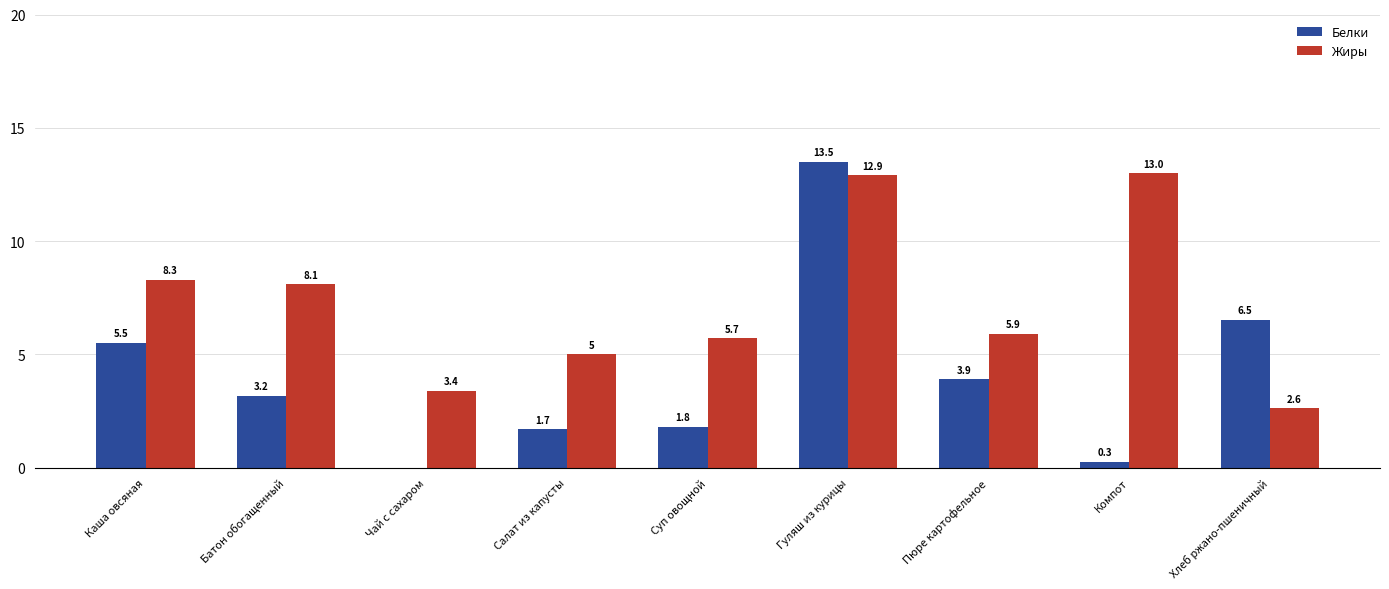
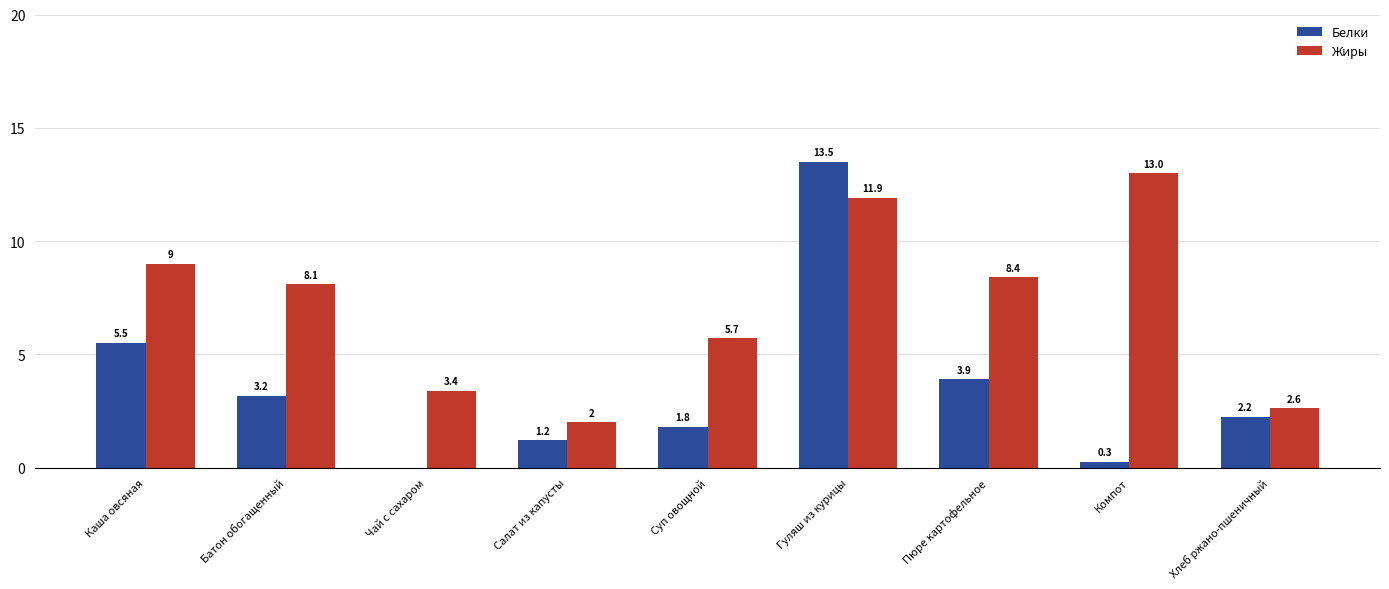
Жиры, Каша овсяная: 8.3 -> 9
Белки, Салат из капусты: 1.7 -> 1.2
Жиры, Салат из капусты: 5 -> 2
Жиры, Гуляш из курицы: 12.9 -> 11.9
Жиры, Пюре картофельное: 5.9 -> 8.4
Белки, Хлеб ржано-пшеничный: 6.5 -> 2.2
